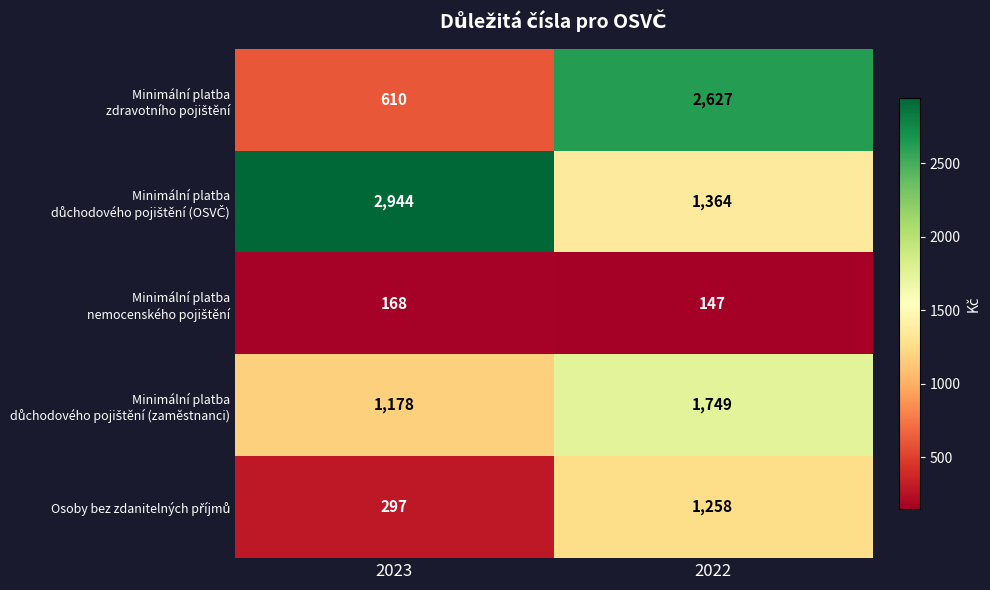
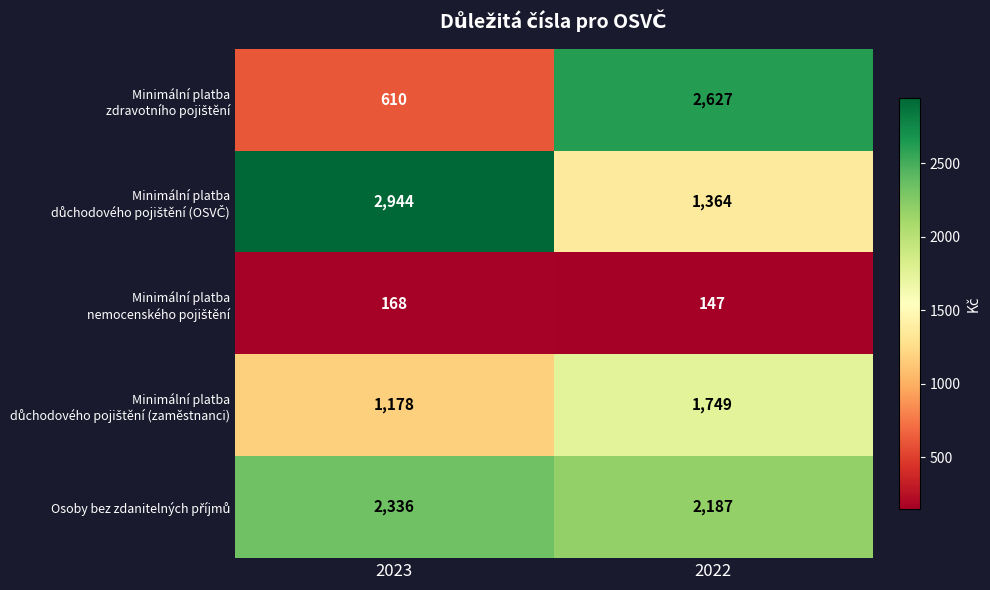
Osoby bez zdanitelných příjmů, 2023: 297 -> 2,336
Osoby bez zdanitelných příjmů, 2022: 1,258 -> 2,187
